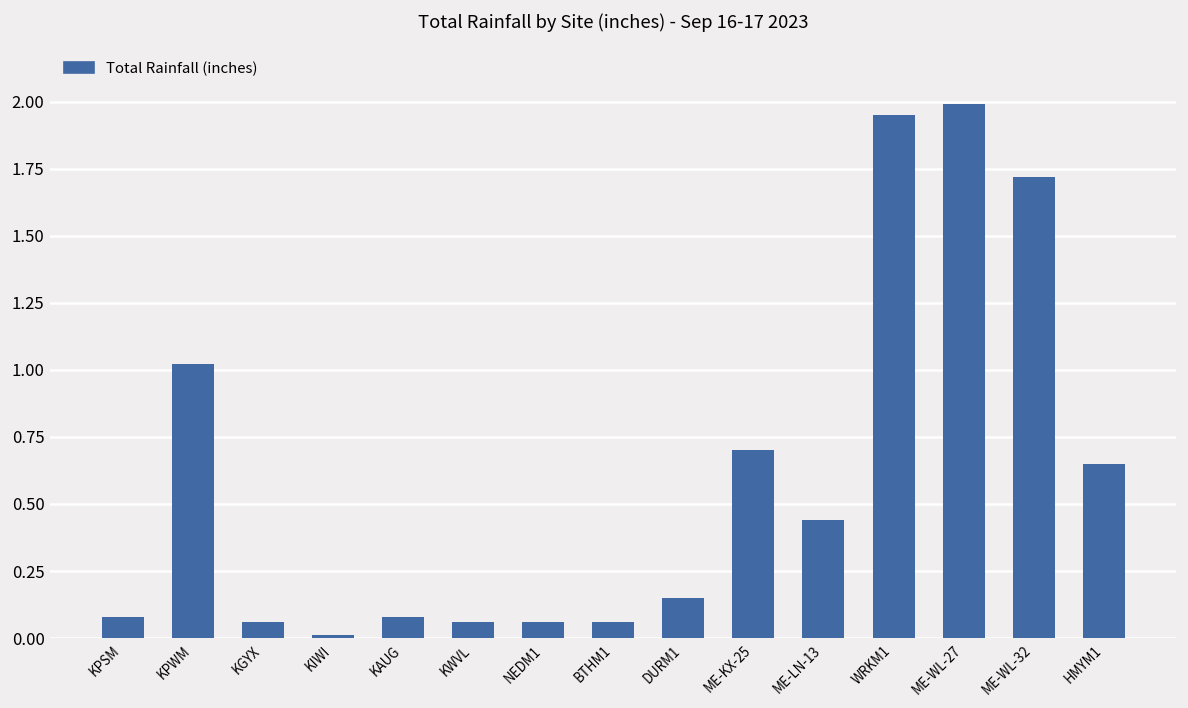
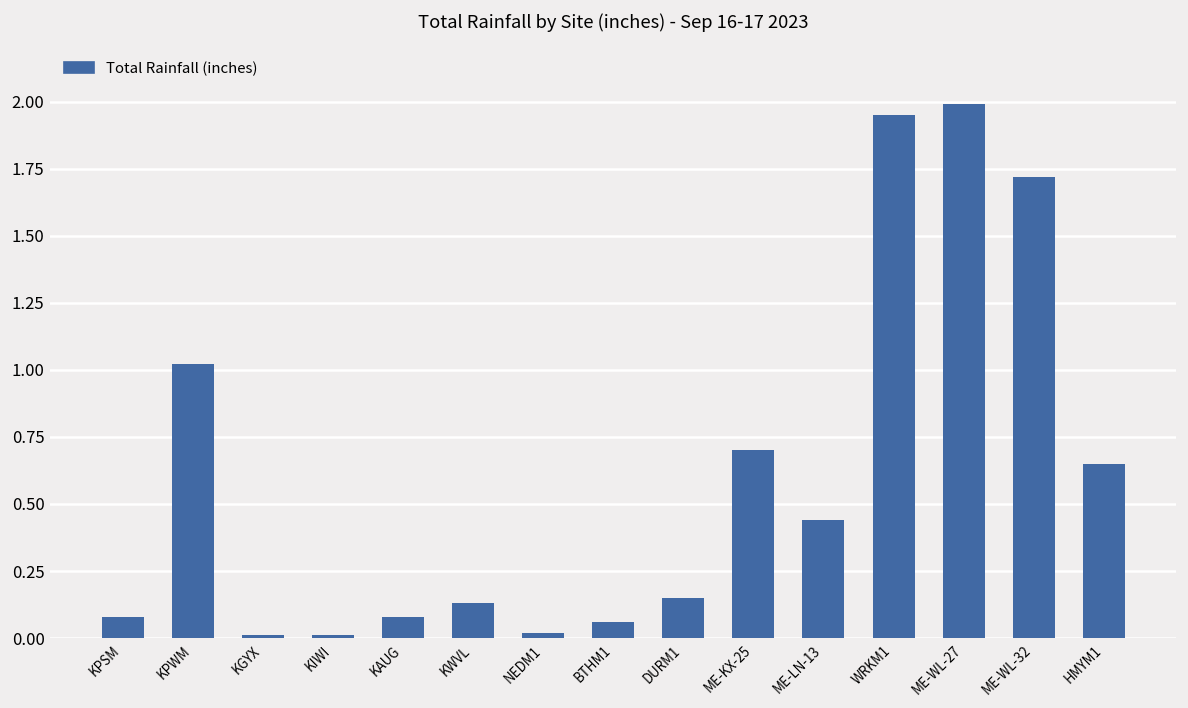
KGYX: 0.06 -> 0.01
KWVL: 0.06 -> 0.13
NEDM1: 0.06 -> 0.02
